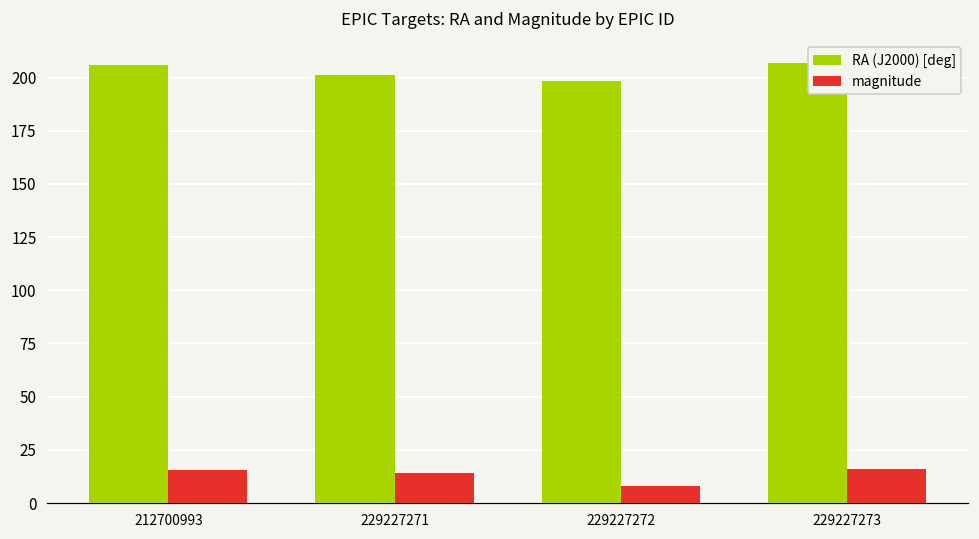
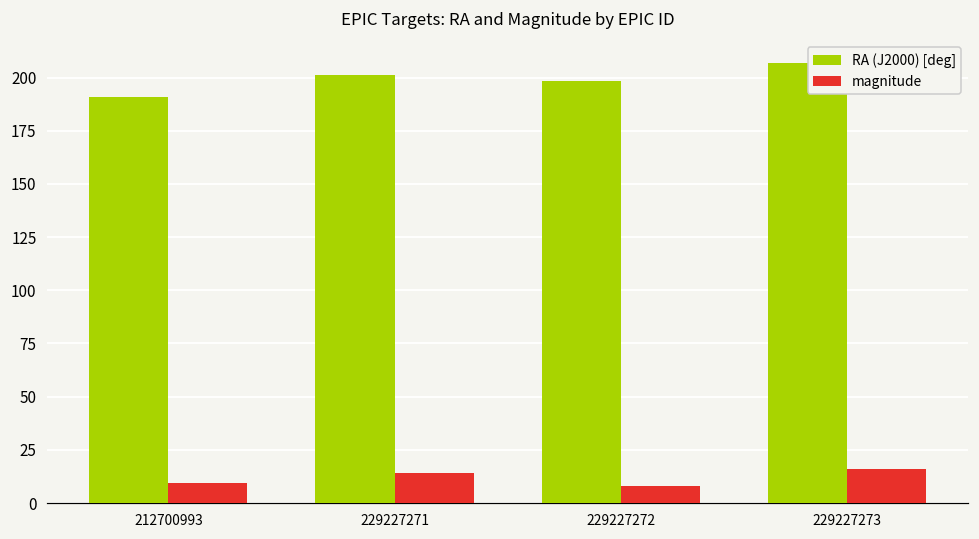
RA (J2000) [deg], 212700993: 206 -> 191
magnitude, 212700993: 16 -> 9
